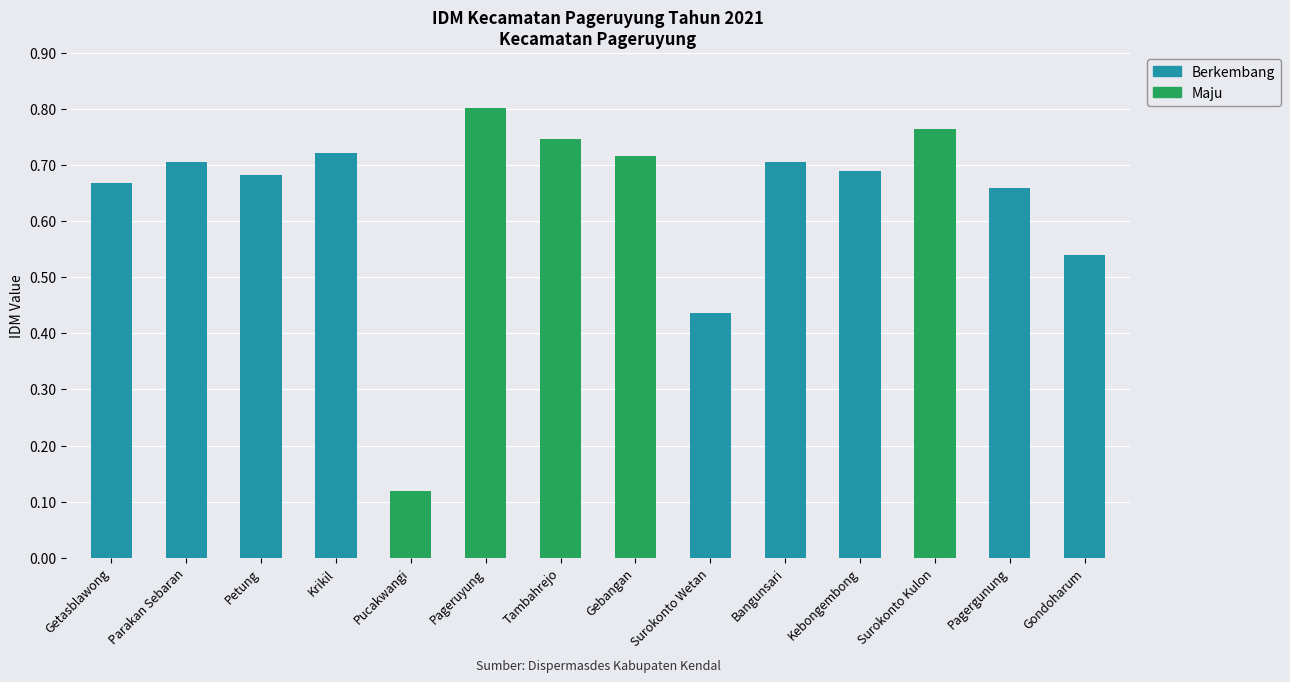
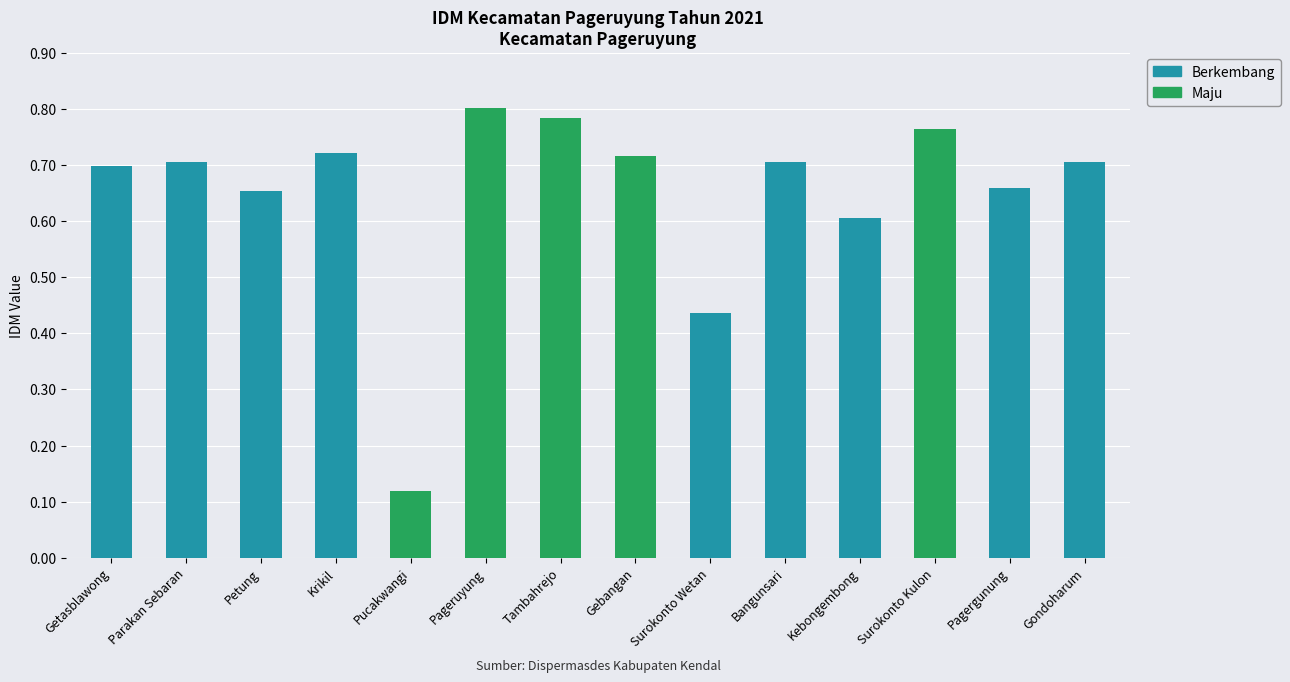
Getasblawong: 0.67 -> 0.70
Petung: 0.68 -> 0.65
Tambahrejo: 0.75 -> 0.78
Kebongembong: 0.69 -> 0.61
Gondoharum: 0.54 -> 0.71
